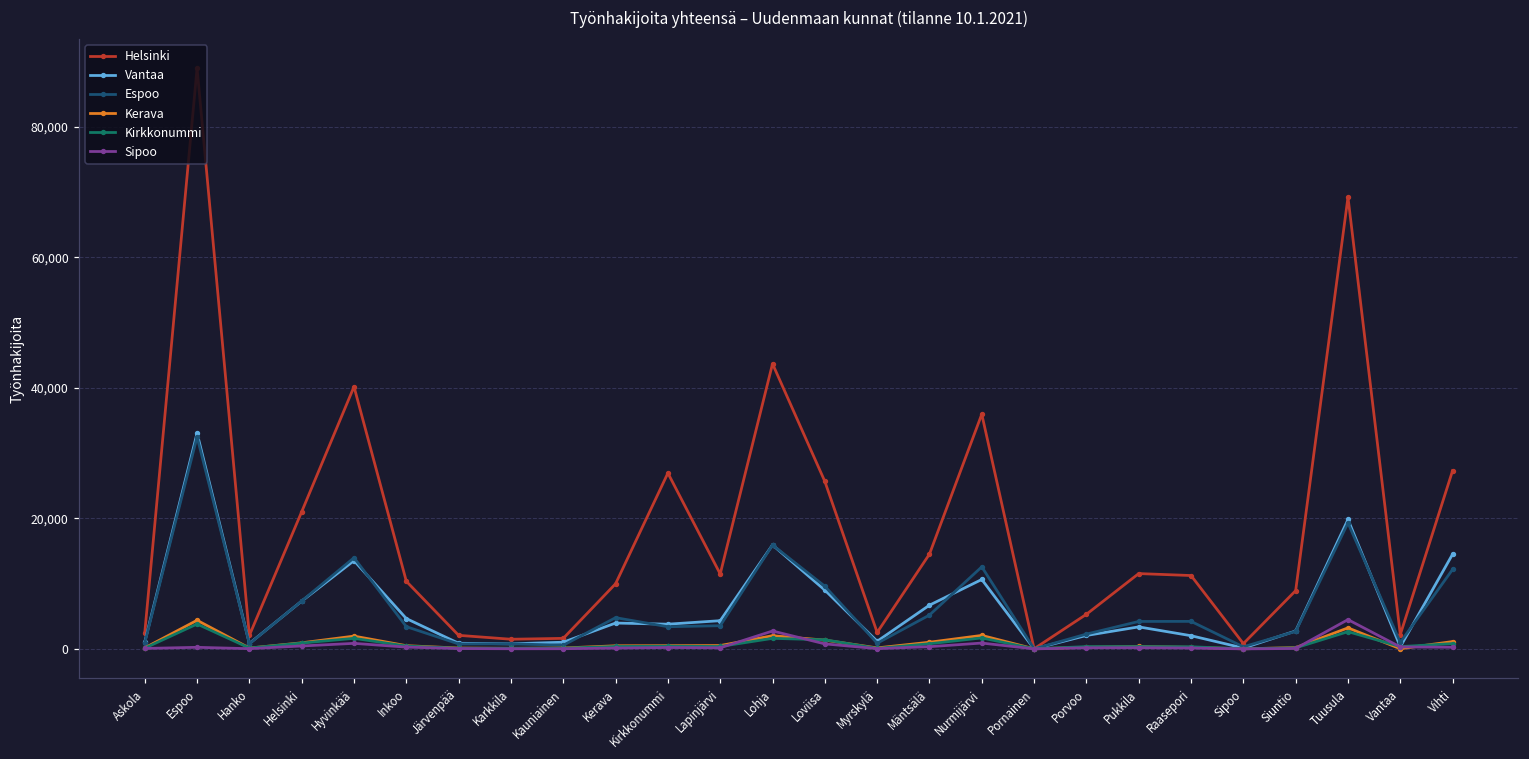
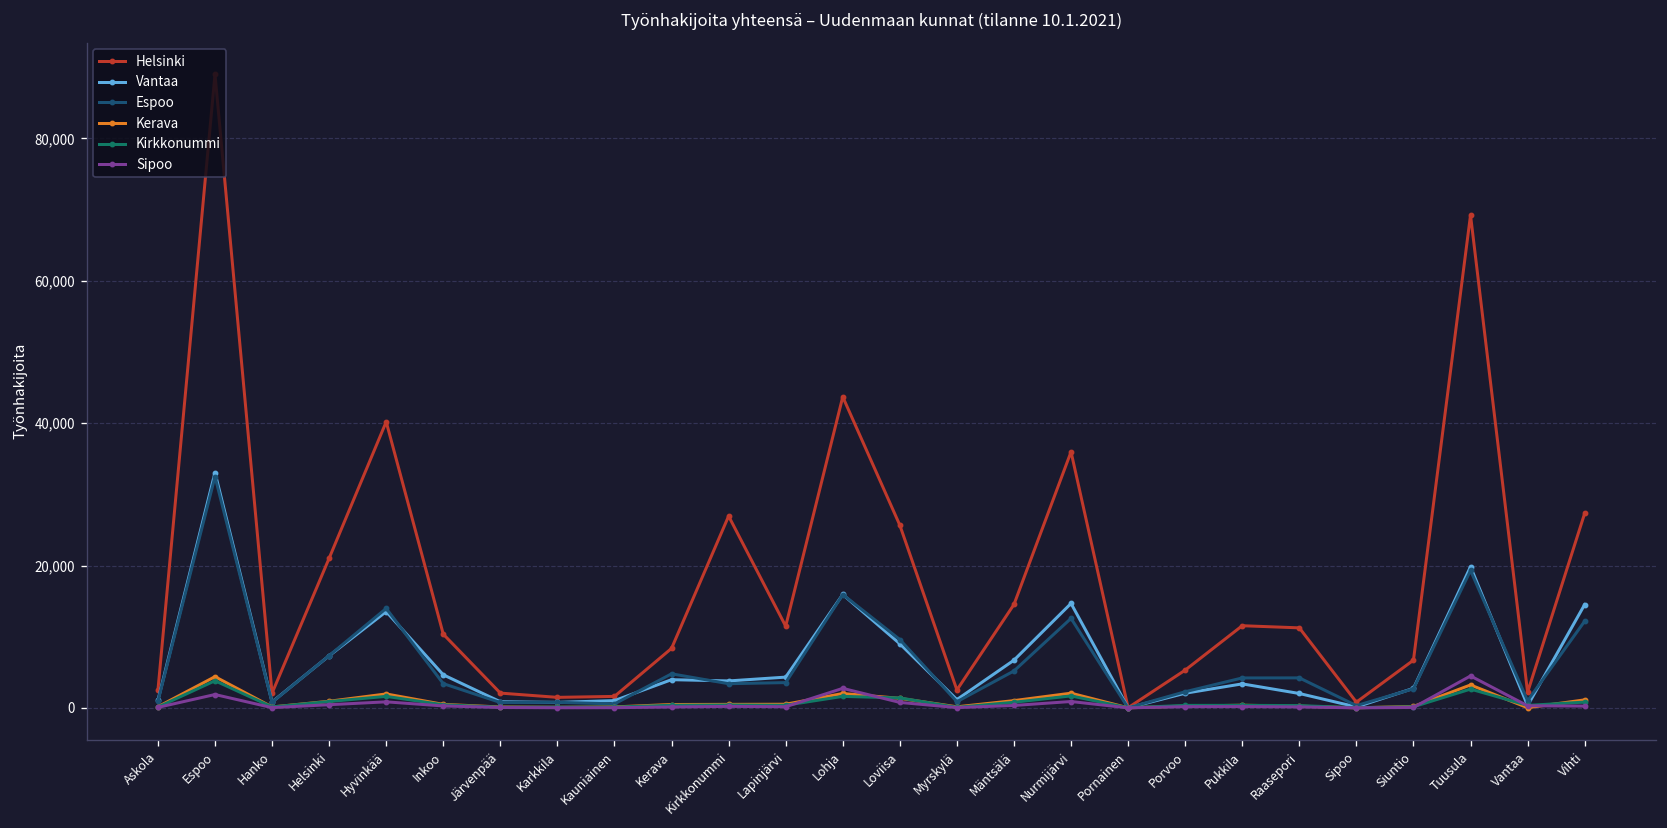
Sipoo, Espoo: 0 -> 2,000
Helsinki, Kerava: 10,000 -> 8,000
Vantaa, Nurmijärvi: 11,000 -> 15,000
Helsinki, Siuntio: 9,000 -> 7,000
